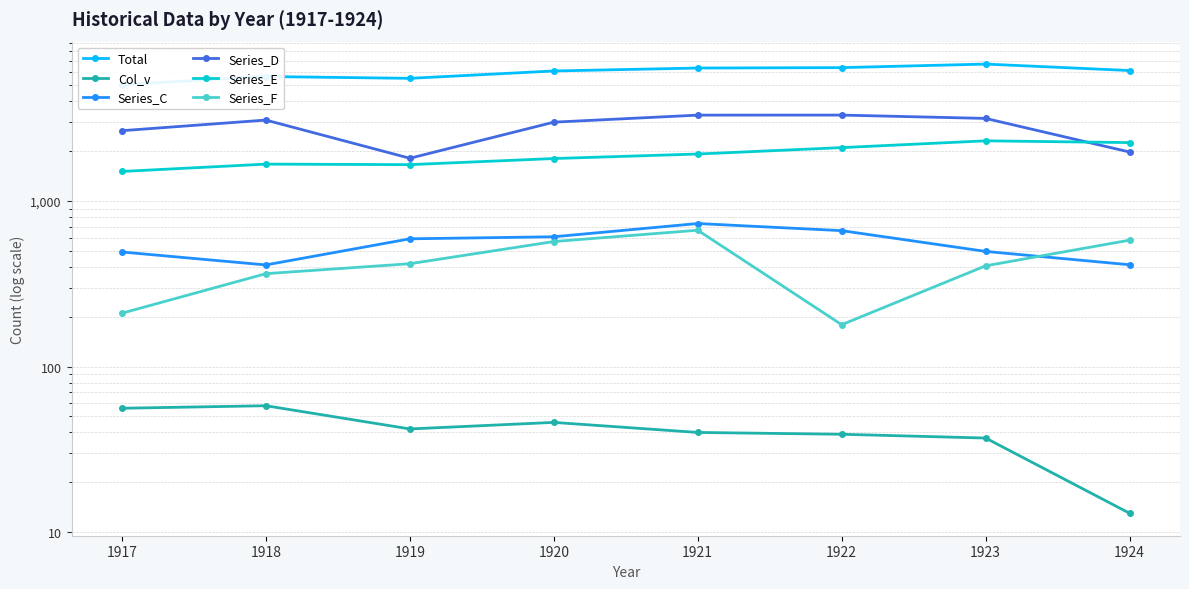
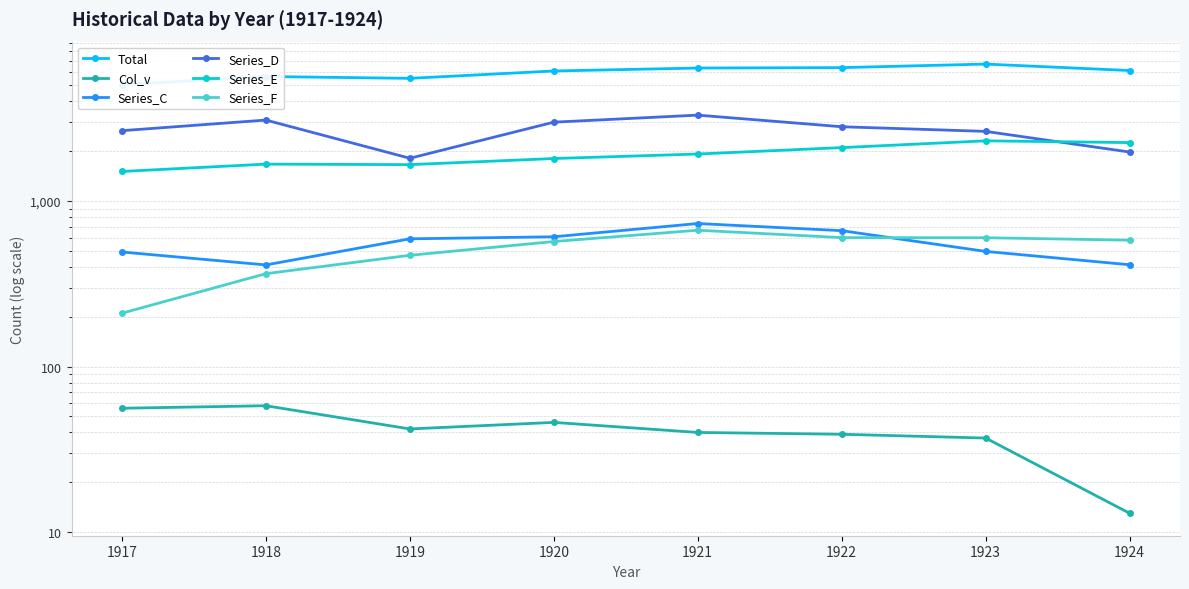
Series_F, 1919: 420 -> 470
Series_D, 1922: 3,300 -> 2,800
Series_F, 1922: 180 -> 600
Series_D, 1923: 3,200 -> 2,600
Series_F, 1923: 410 -> 600
